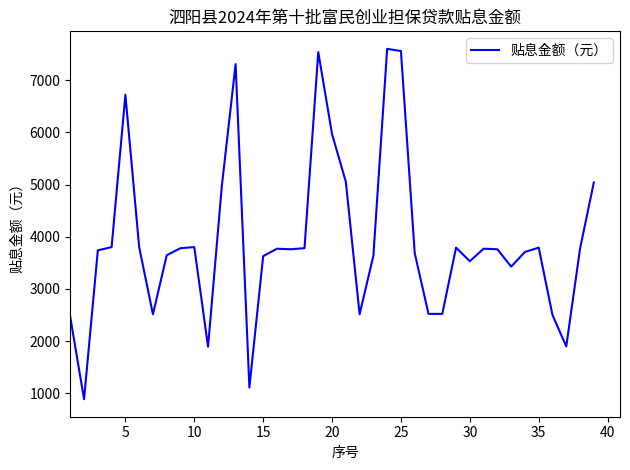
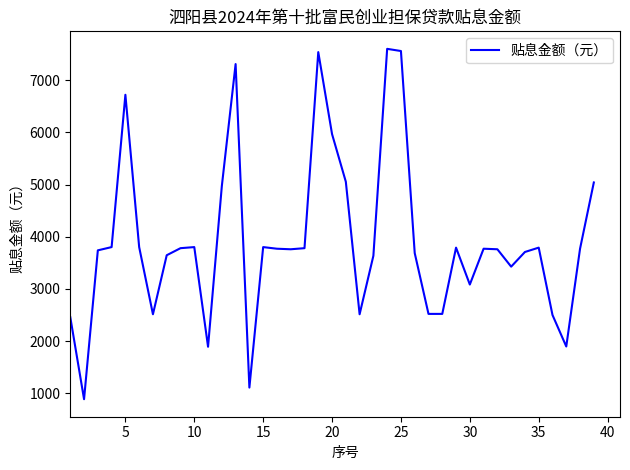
15: 3600 -> 3800
30: 3500 -> 3100
